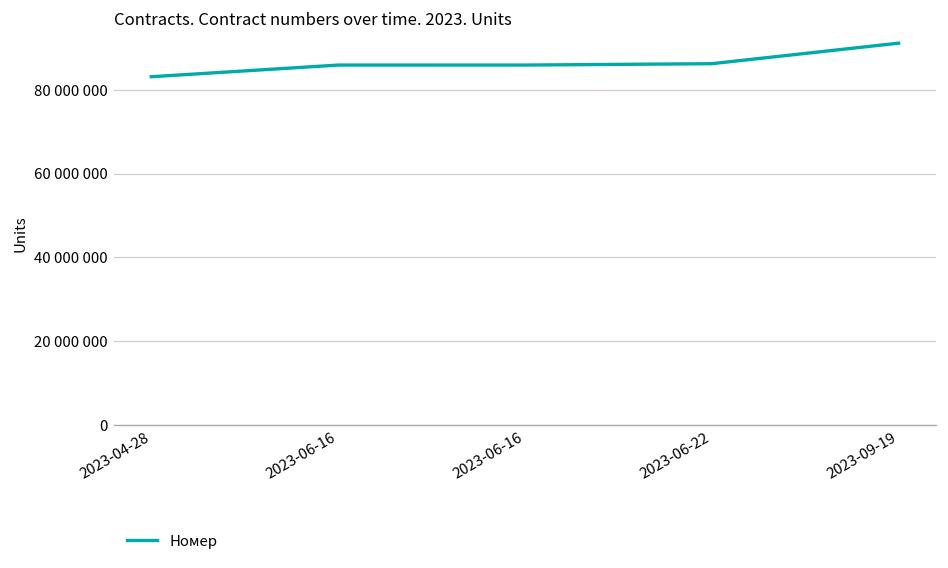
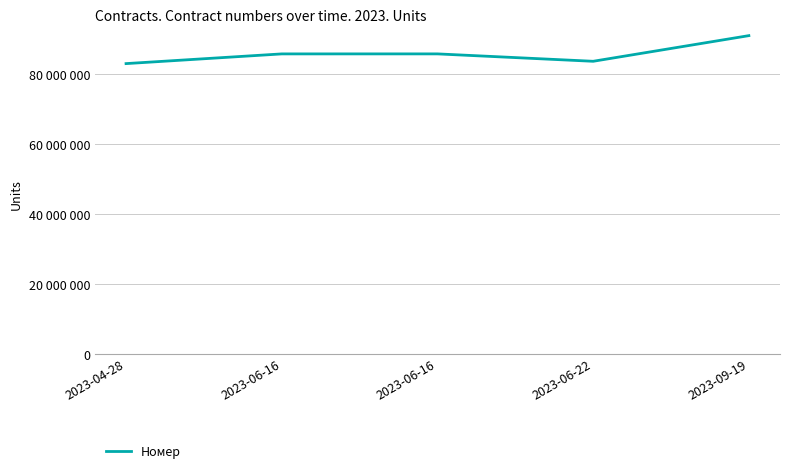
2023-06-22: 86000000 -> 84000000
